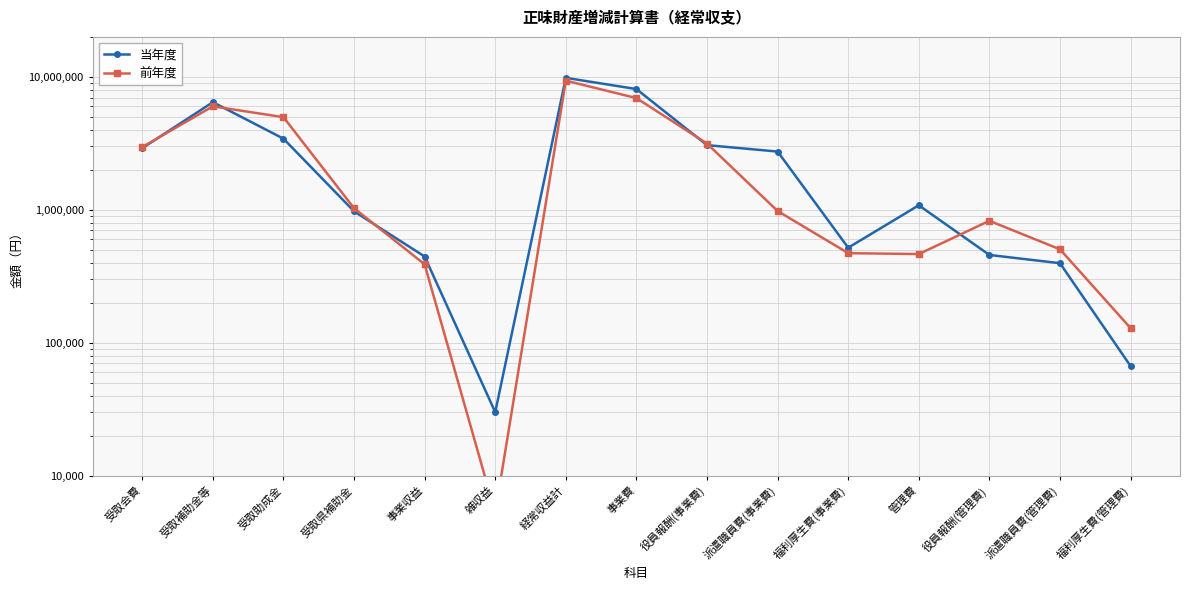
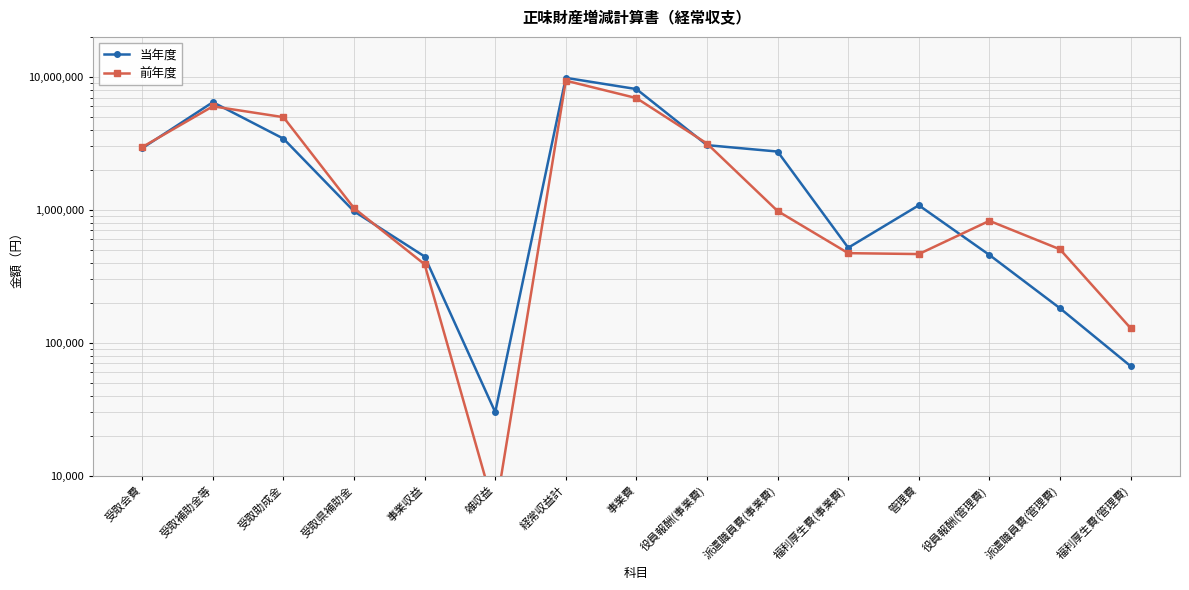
当年度, 派遣職員費(管理費): 400,000 -> 180,000
